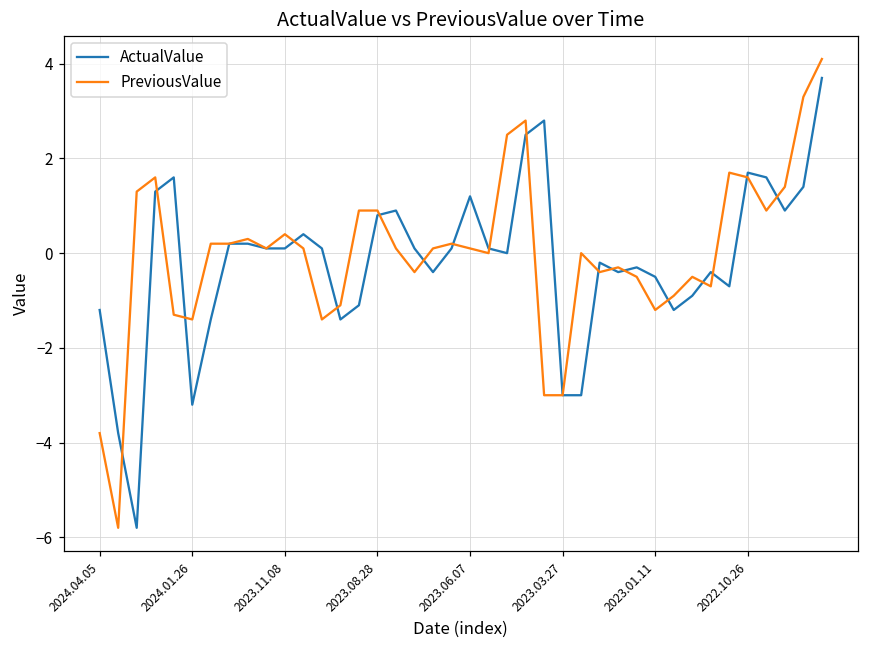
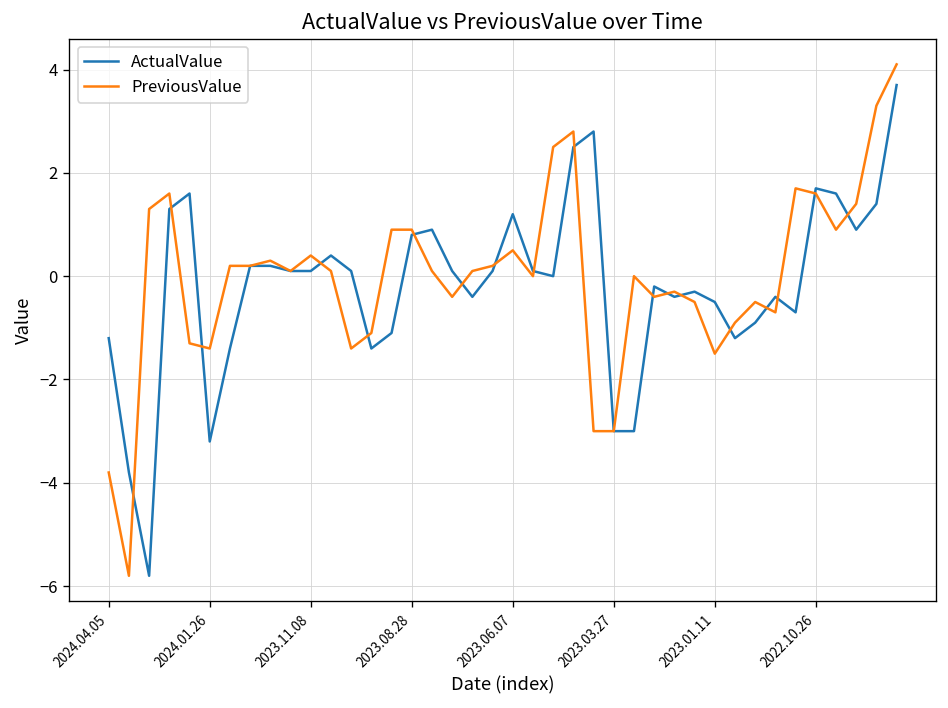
PreviousValue, 2023.06.07: 0.1 -> 0.5
PreviousValue, 2023.01.11: -1.2 -> -1.5
